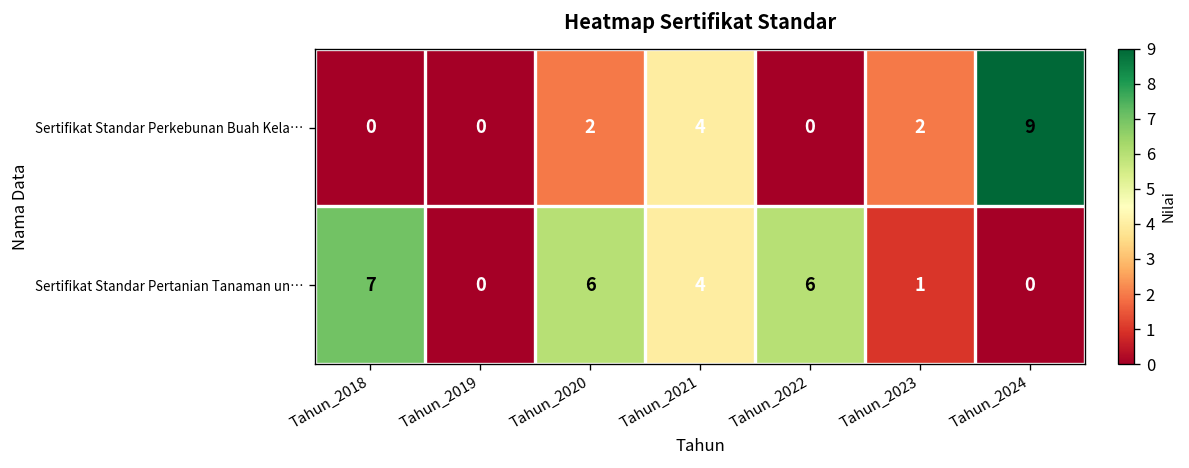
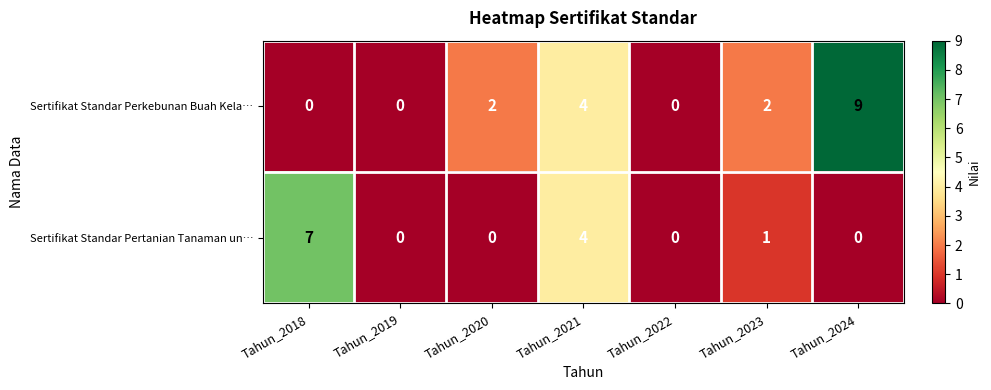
Sertifikat Standar Pertanian Tanaman un…, Tahun_2020: 6 -> 0
Sertifikat Standar Pertanian Tanaman un…, Tahun_2022: 6 -> 0
